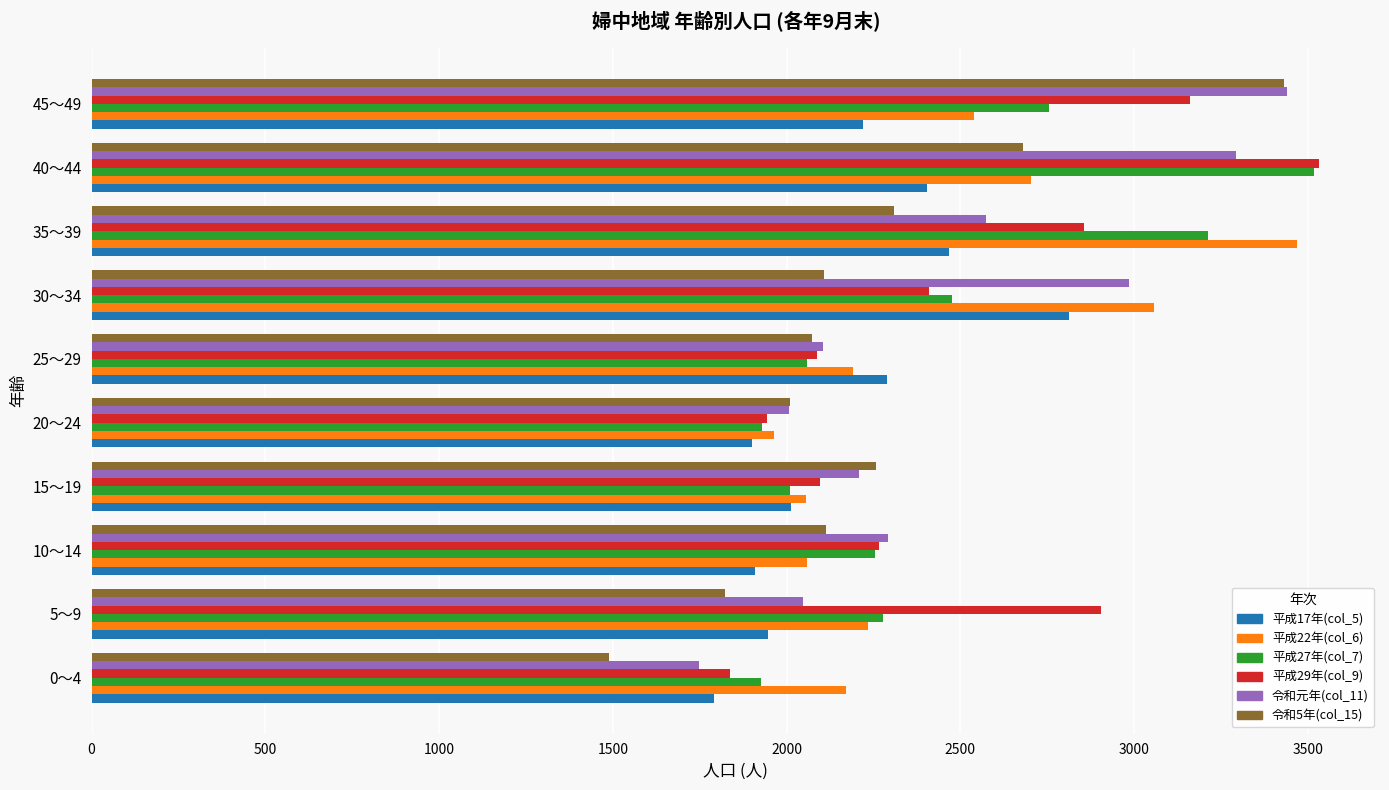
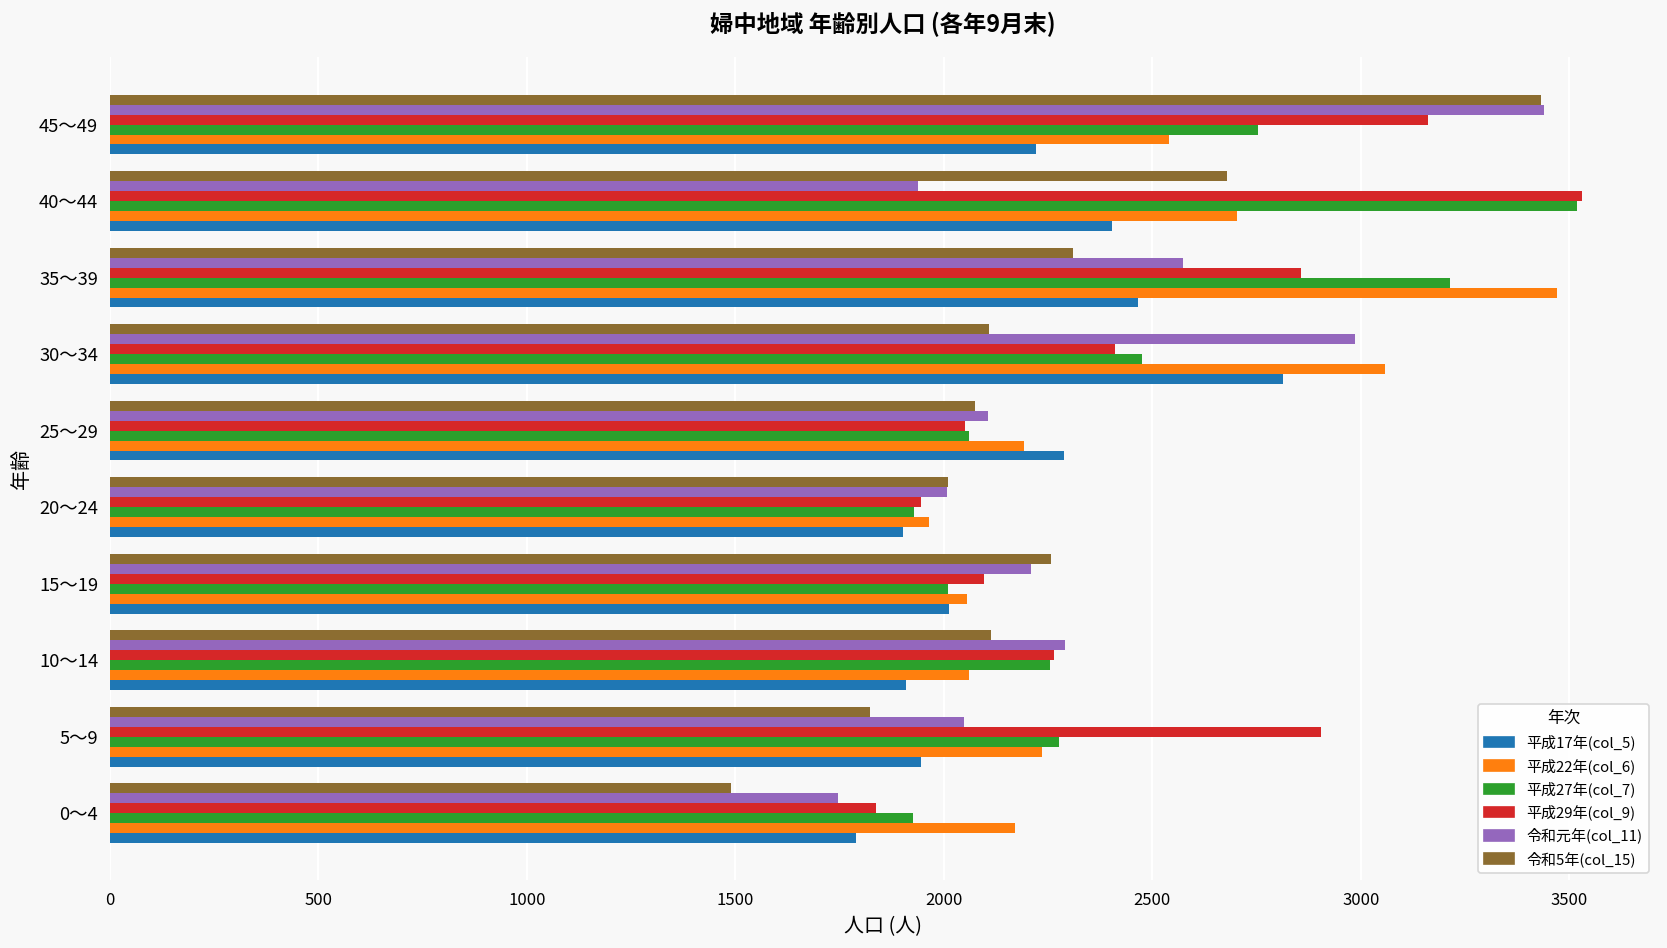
令和元年(col_11), 40～44: 3290 -> 1940
平成29年(col_9), 25～29: 2090 -> 2050
